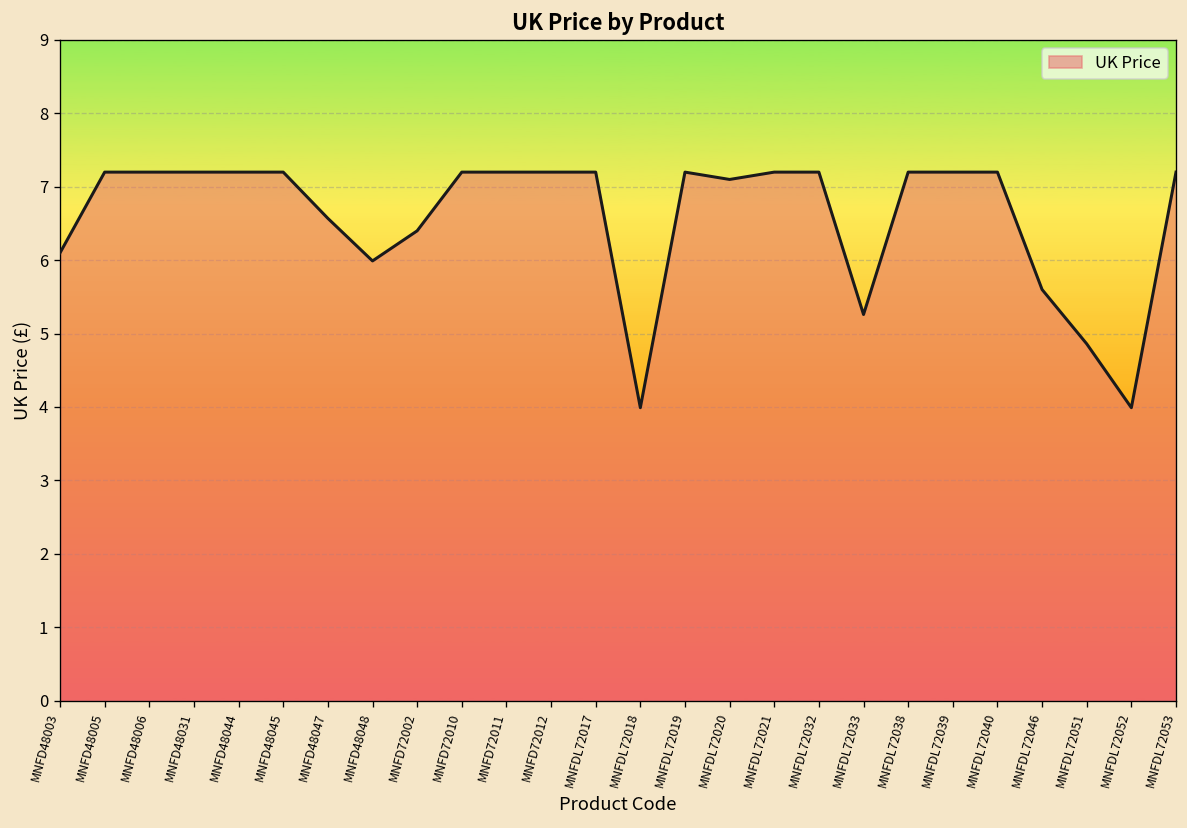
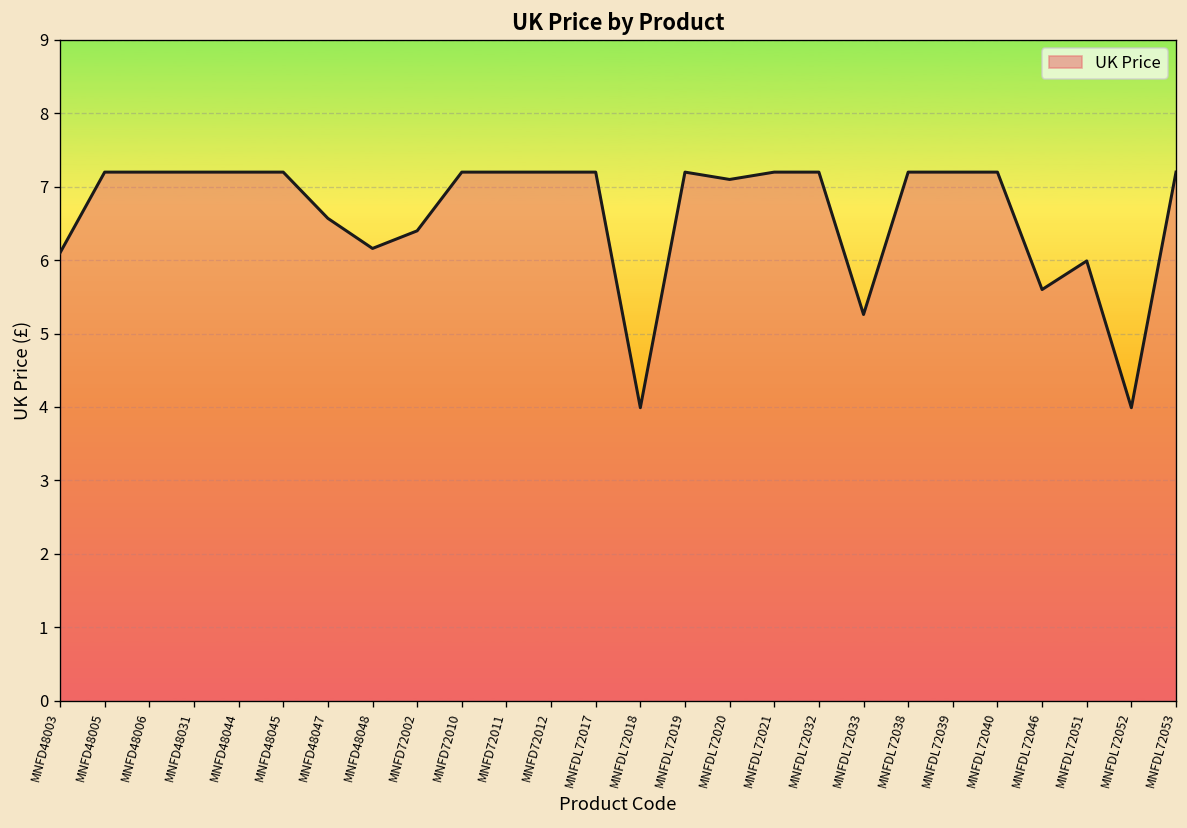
MNFD48048: 6.0 -> 6.2
MNFDL72051: 4.9 -> 6.0
